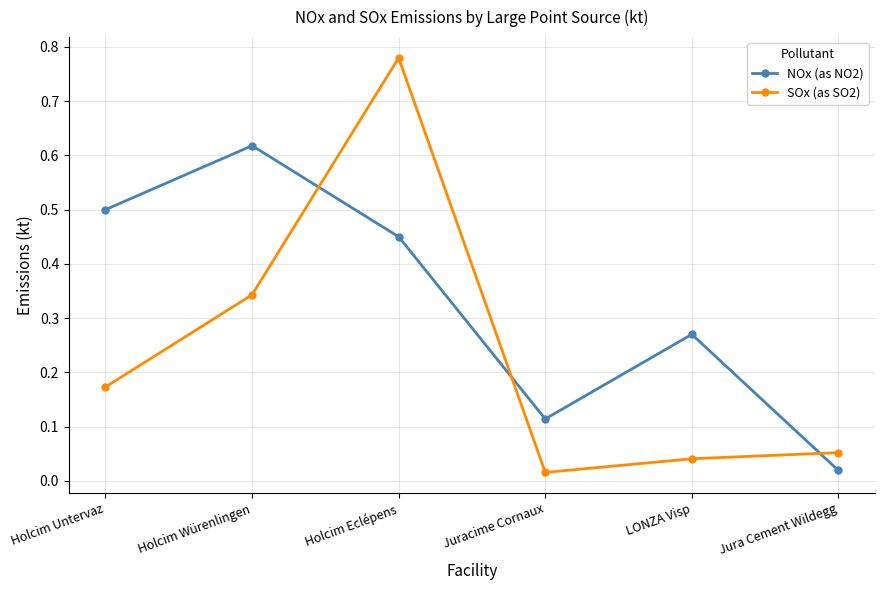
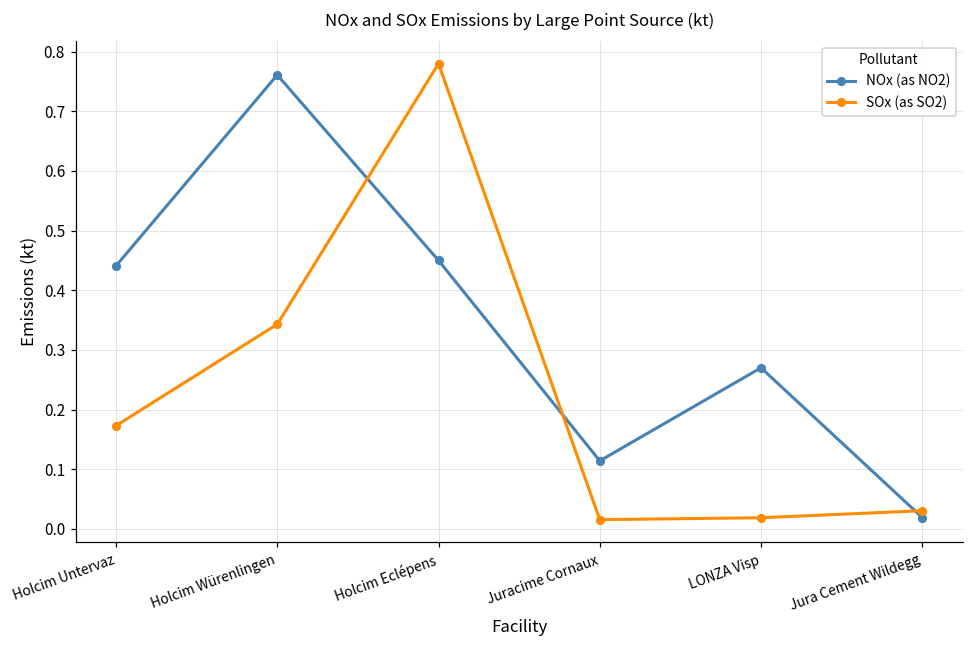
NOx (as NO2), Holcim Untervaz: 0.50 -> 0.44
NOx (as NO2), Holcim Würenlingen: 0.62 -> 0.76
SOx (as SO2), LONZA Visp: 0.04 -> 0.02
SOx (as SO2), Jura Cement Wildegg: 0.05 -> 0.03
